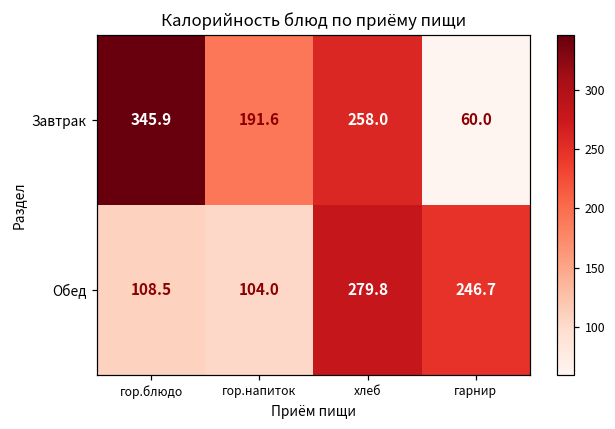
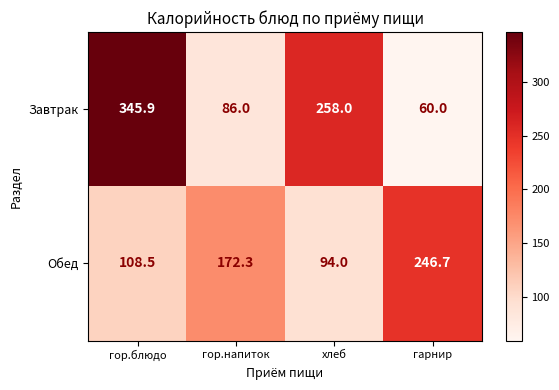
Завтрак, гор.напиток: 191.6 -> 86.0
Обед, гор.напиток: 104.0 -> 172.3
Обед, хлеб: 279.8 -> 94.0
